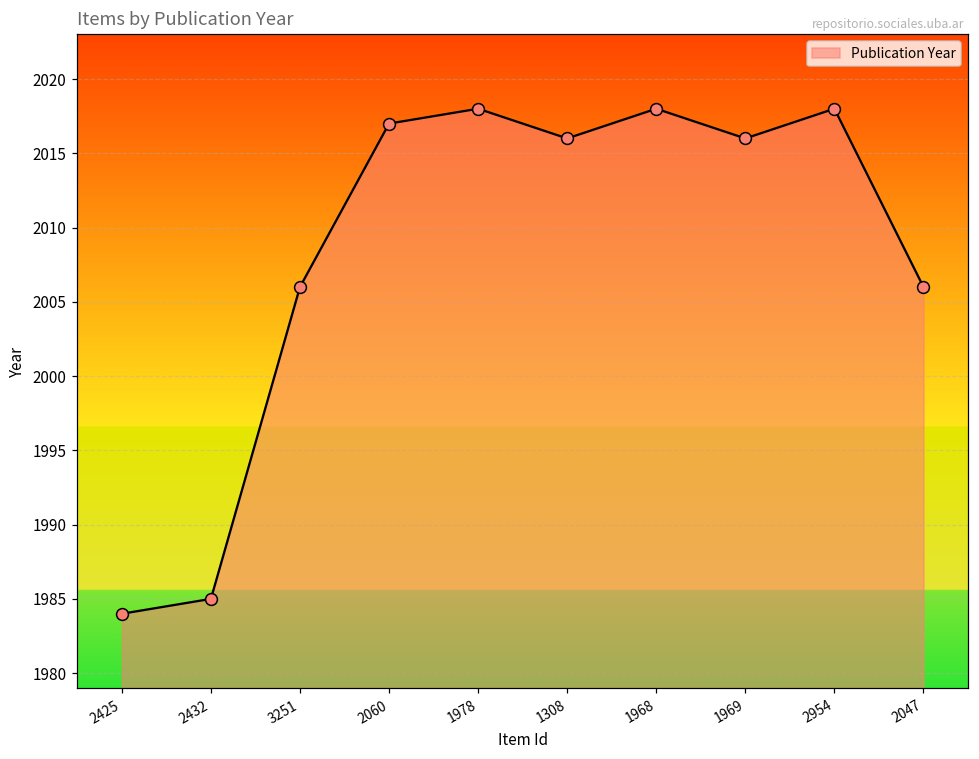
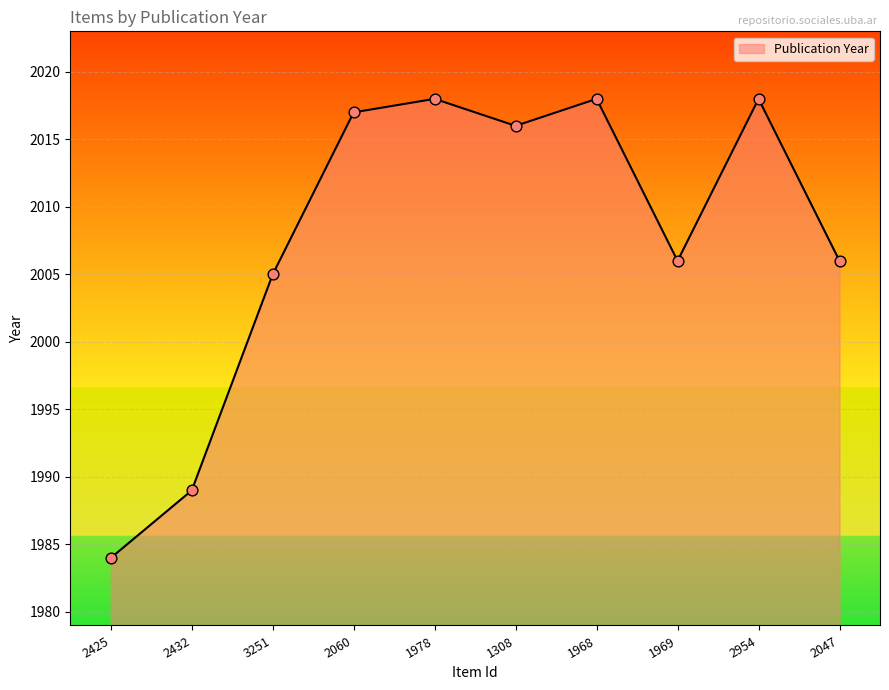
2432: 1985 -> 1989
3251: 2006 -> 2005
1969: 2016 -> 2006
